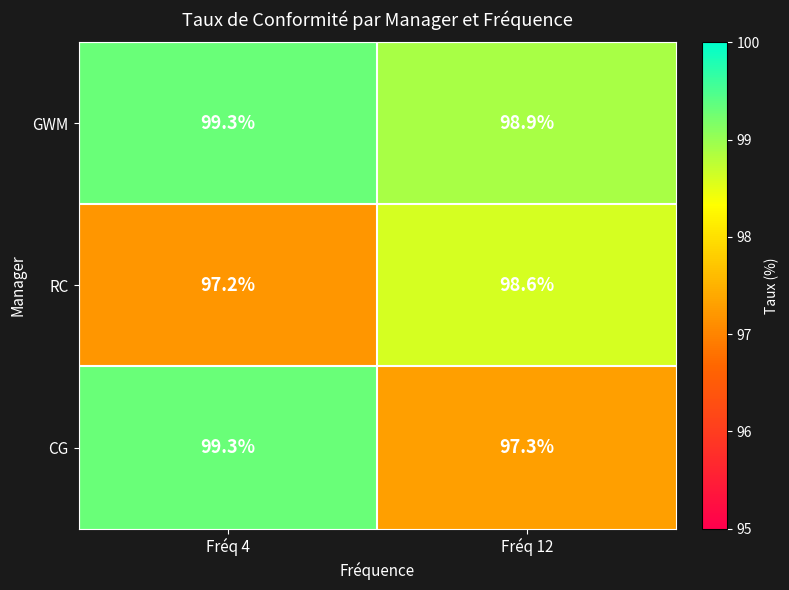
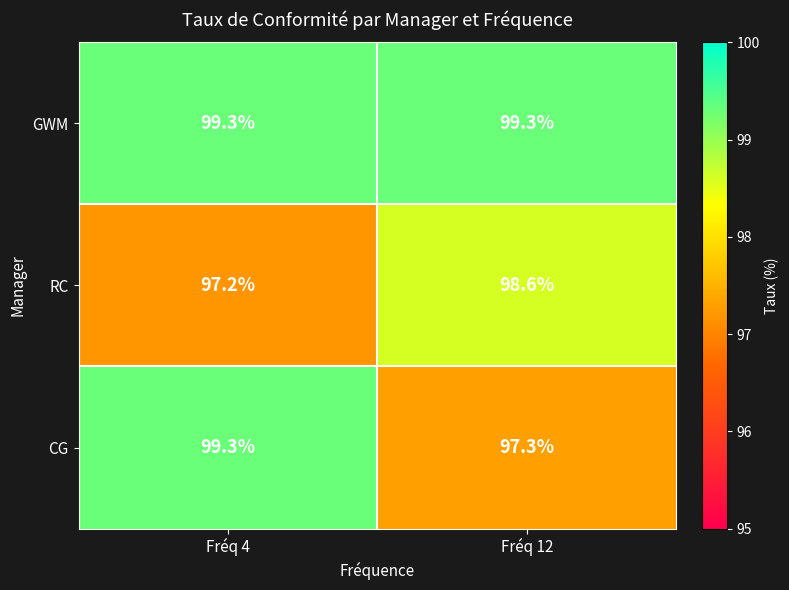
GWM, Fréq 12: 98.9% -> 99.3%
